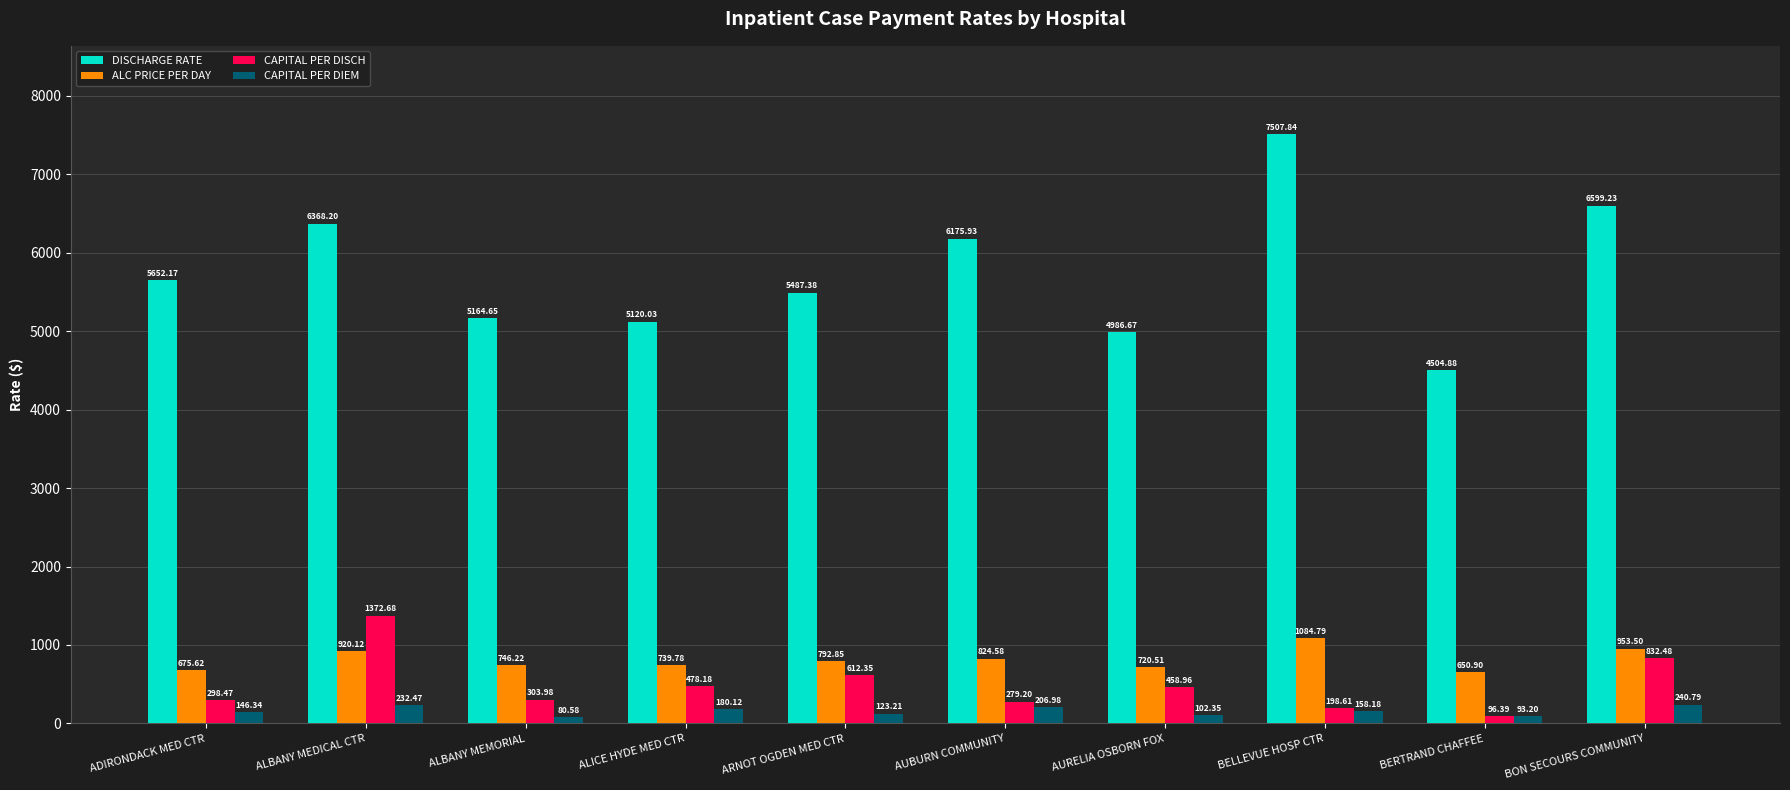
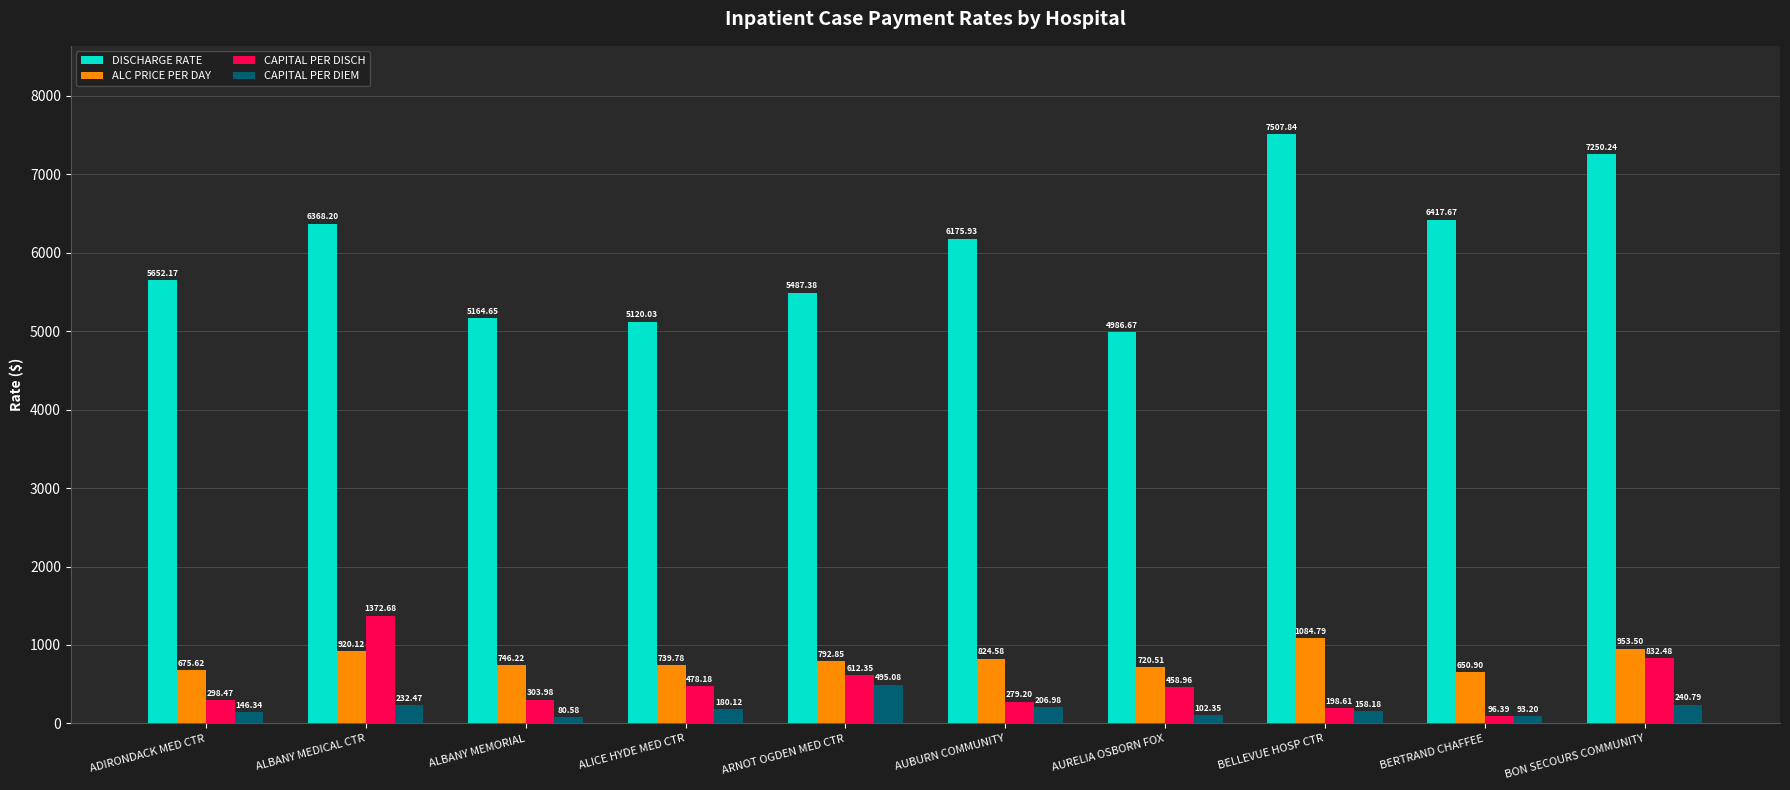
CAPITAL PER DIEM, ARNOT OGDEN MED CTR: 123.21 -> 495.08
DISCHARGE RATE, BERTRAND CHAFFEE: 4504.88 -> 6417.67
DISCHARGE RATE, BON SECOURS COMMUNITY: 6599.23 -> 7250.24
